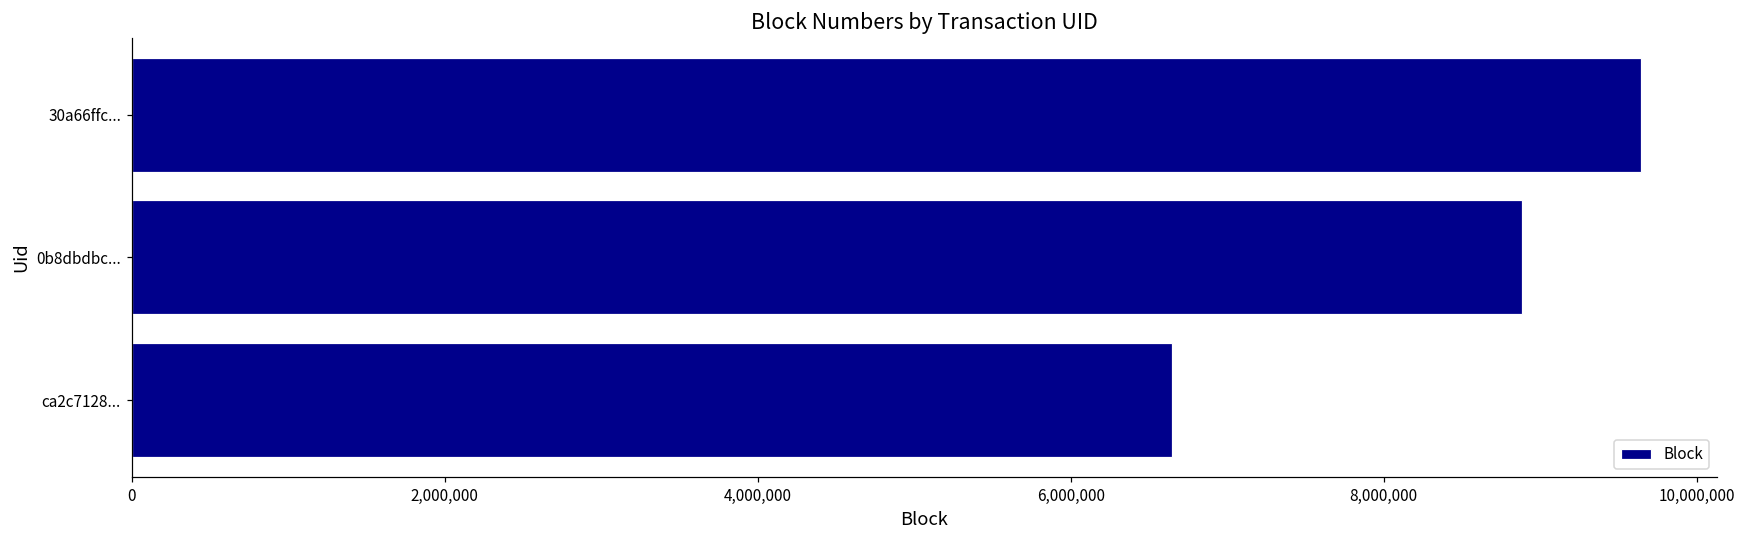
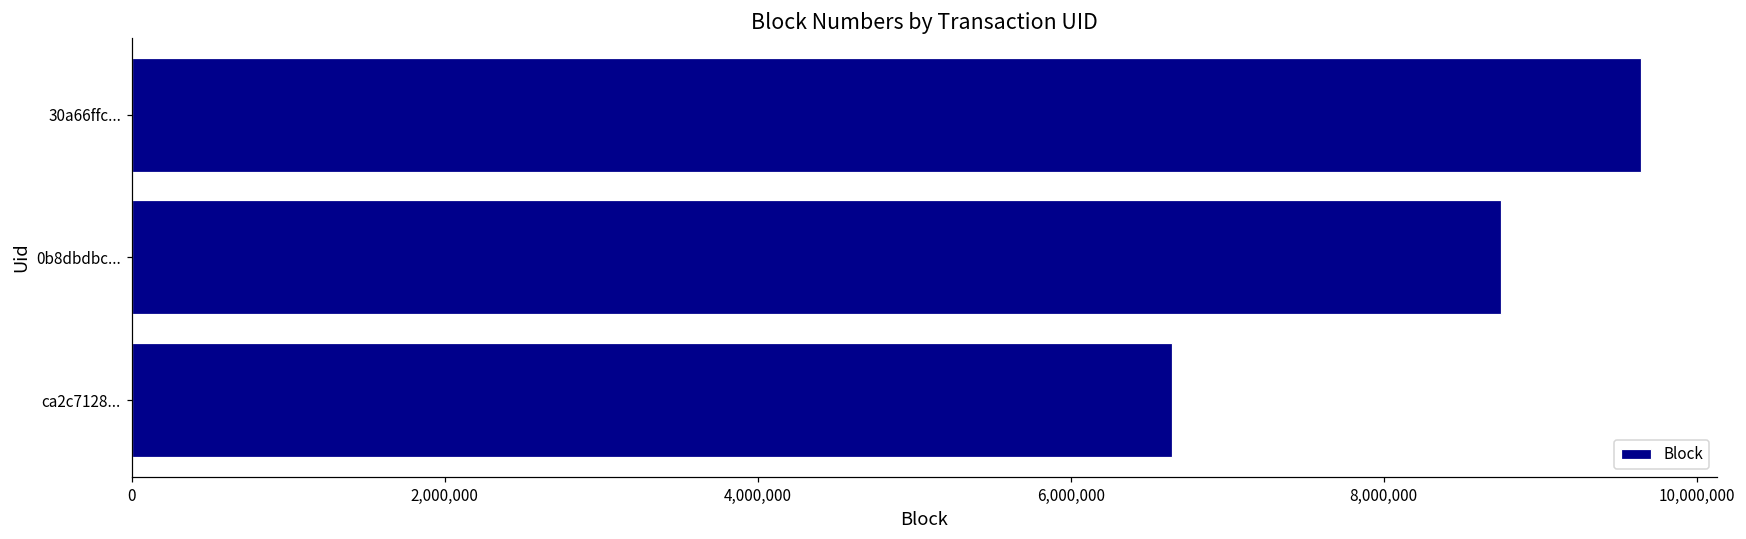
0b8dbdbc...: 8,880,000 -> 8,750,000
